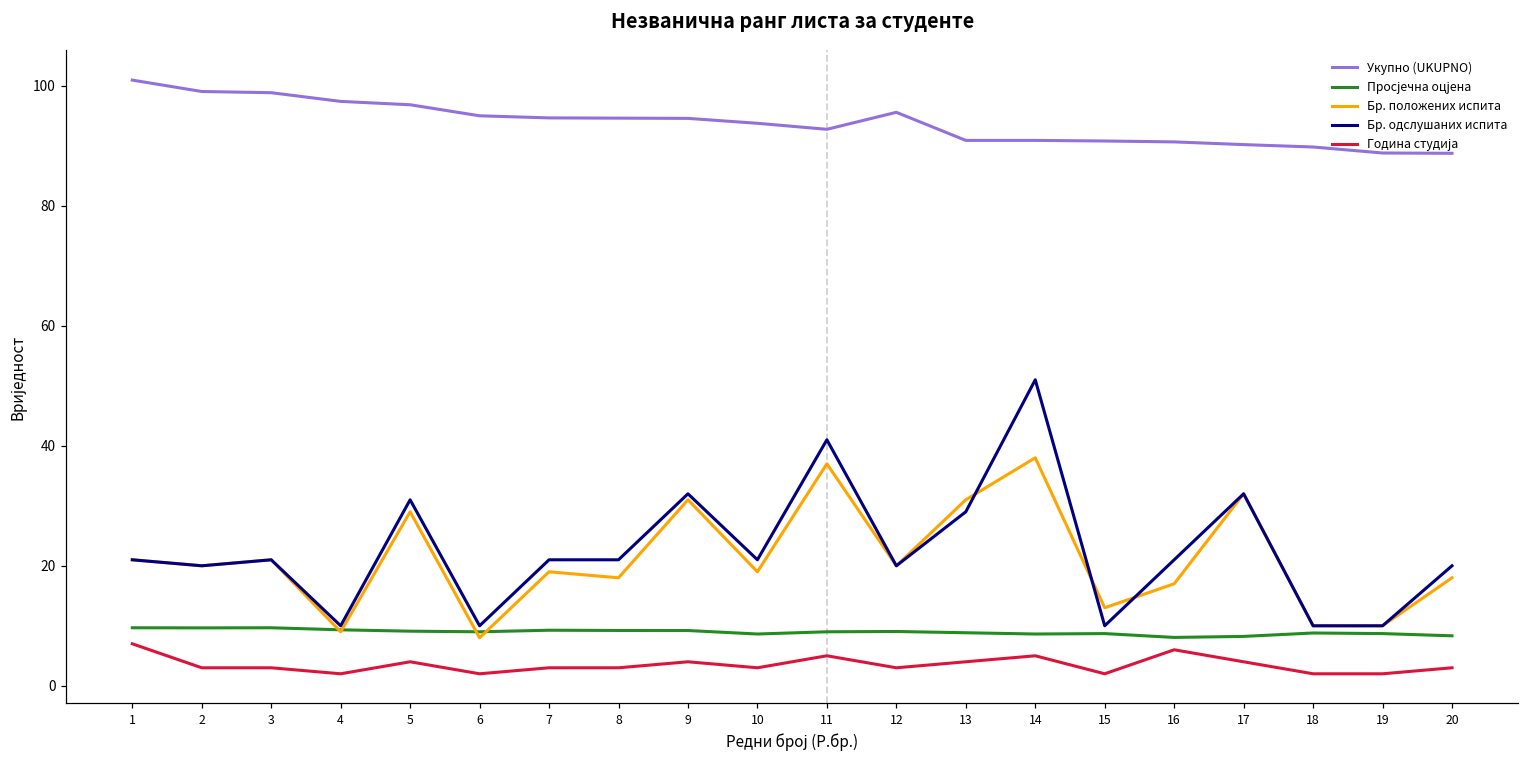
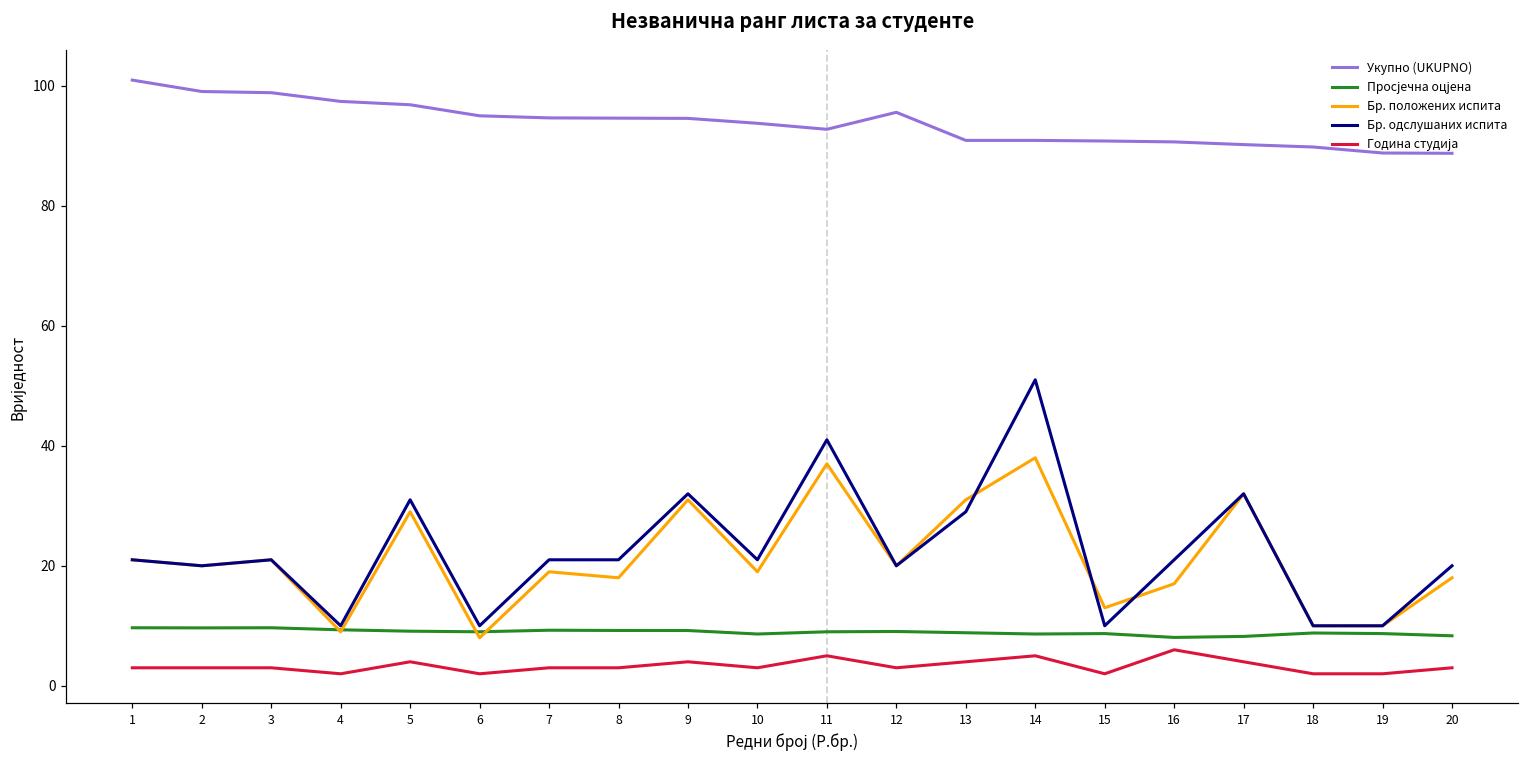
Година студија, 1: 7 -> 3
